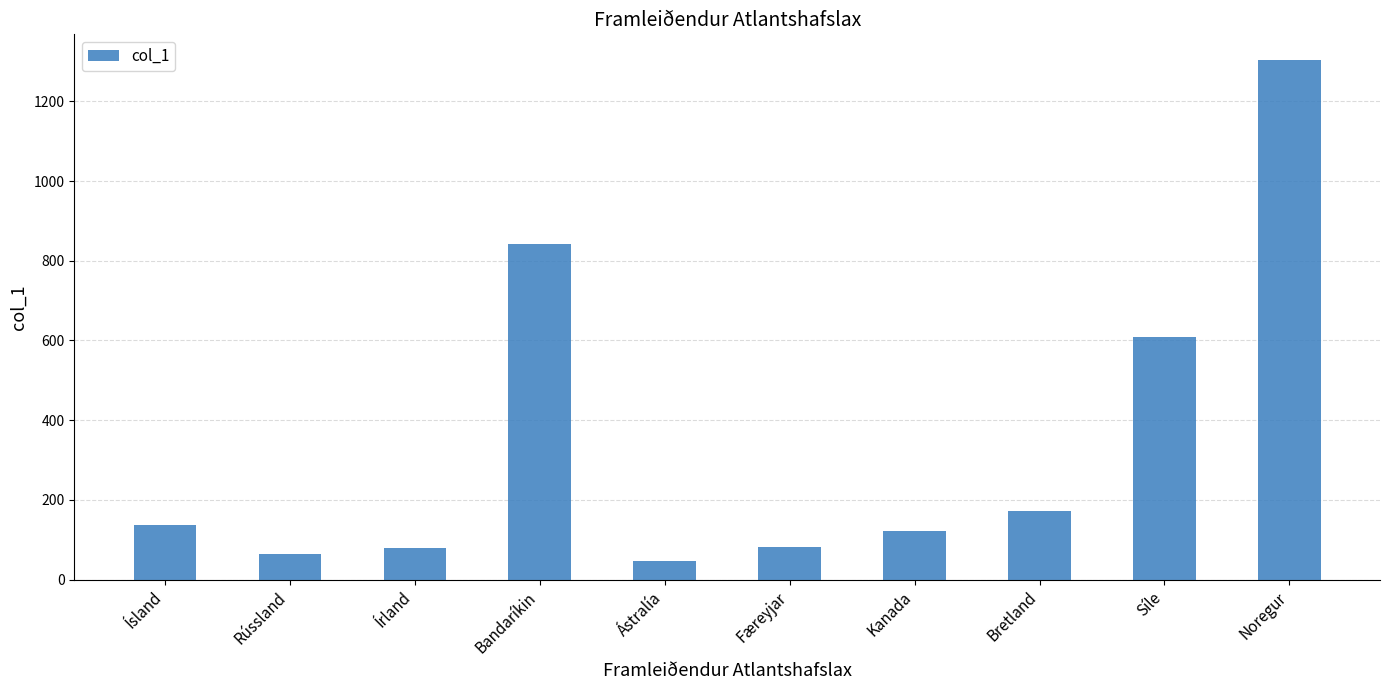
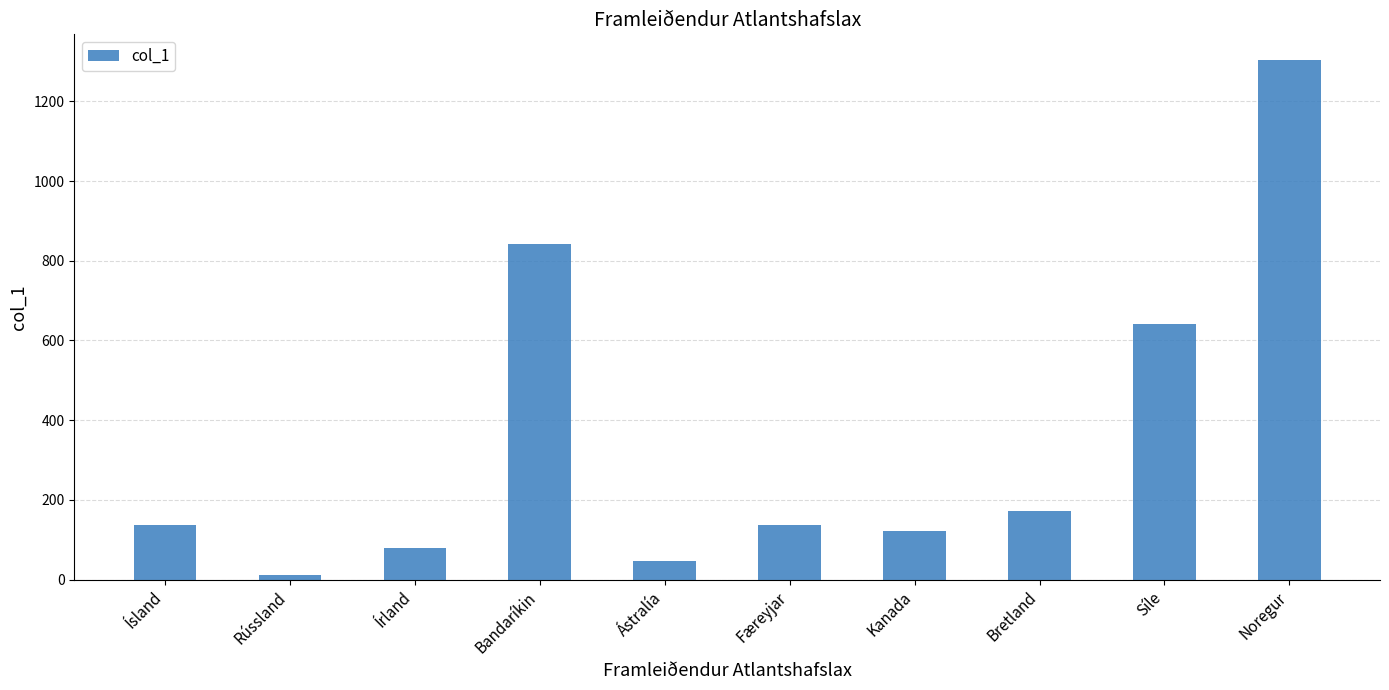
Rússland: 70 -> 10
Færeyjar: 80 -> 140
Síle: 610 -> 640
